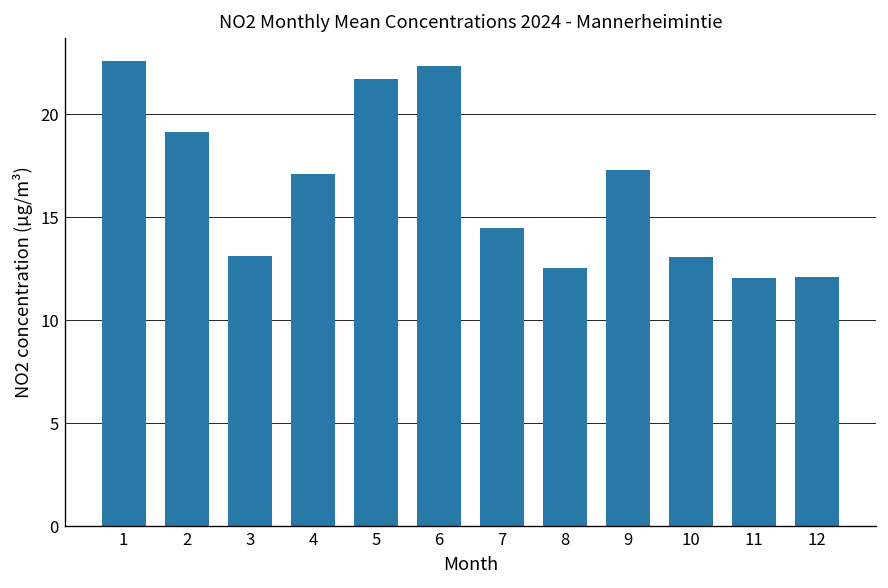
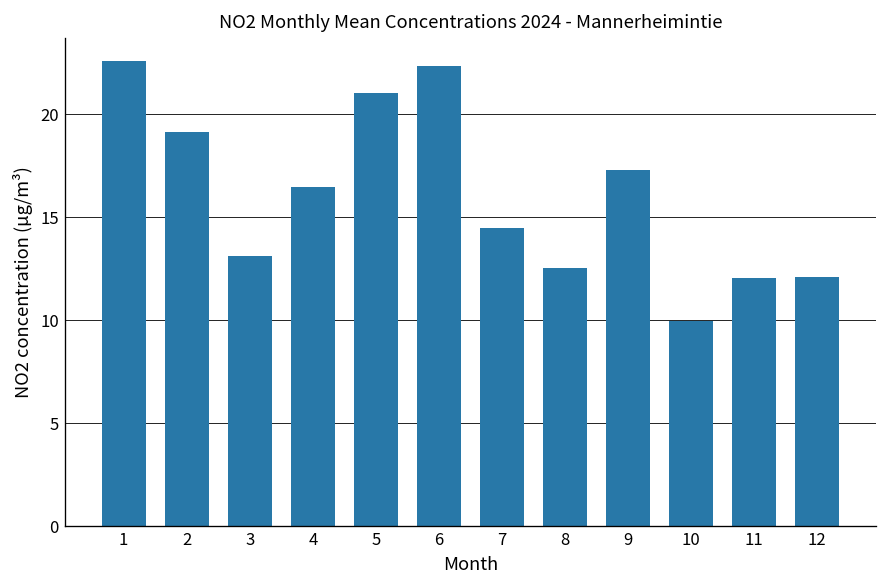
4: 17.1 -> 16.5
5: 21.7 -> 21.0
10: 13.1 -> 10.0
